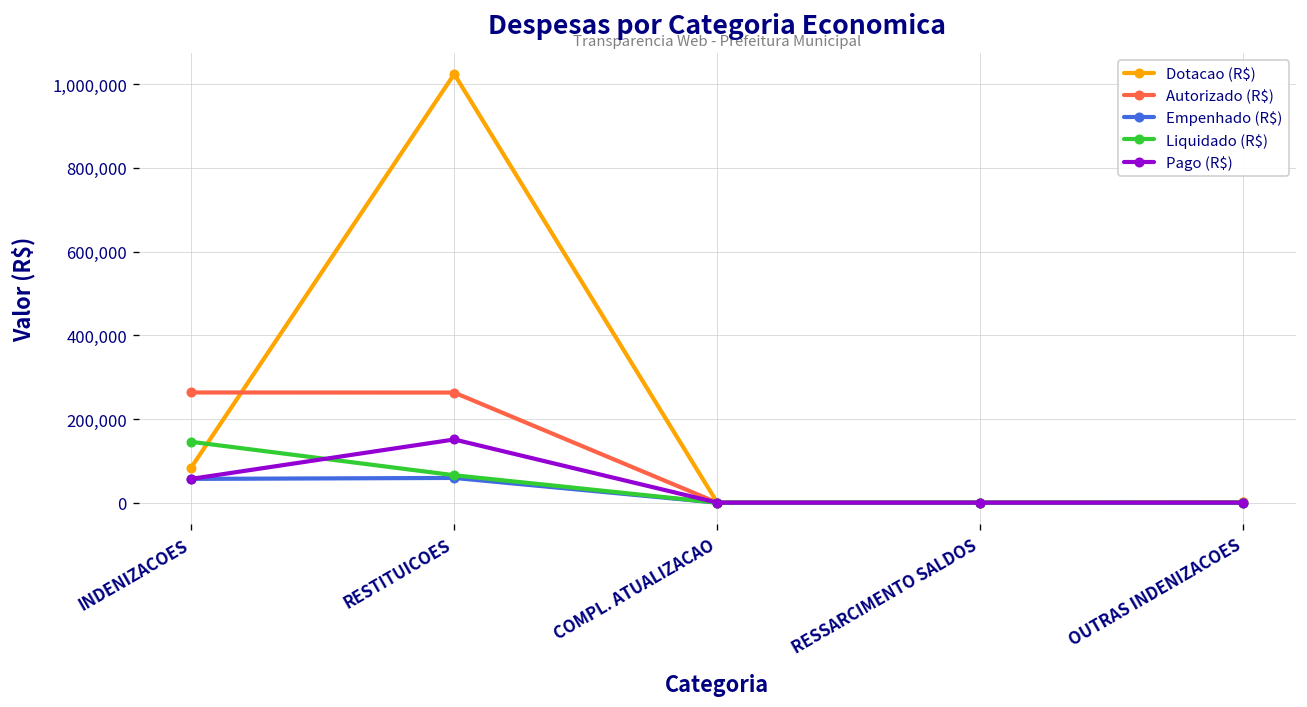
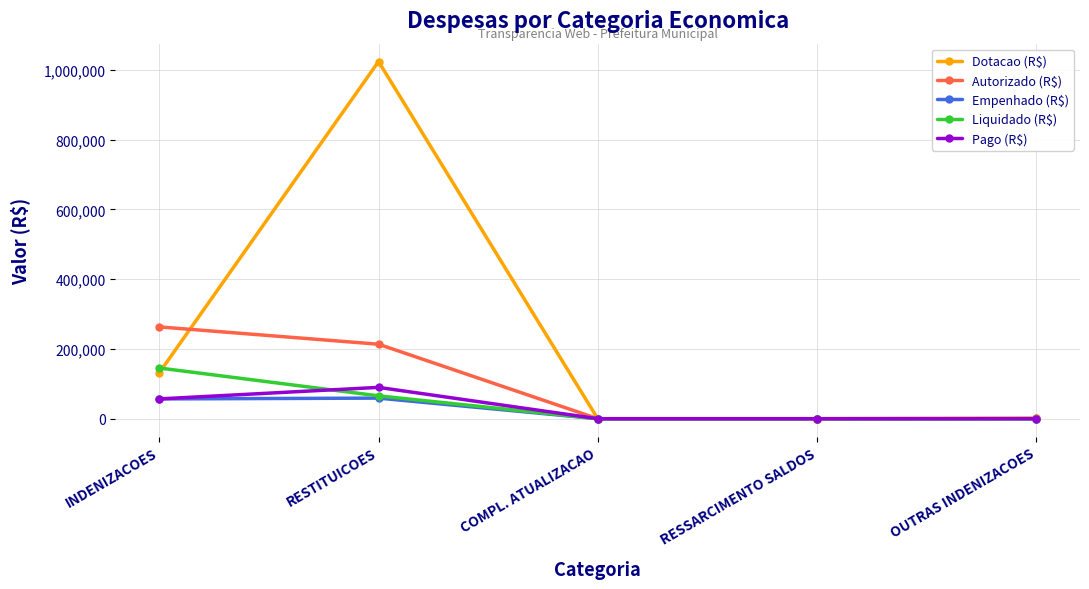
Dotacao (R$), INDENIZACOES: 80,000 -> 130,000
Autorizado (R$), RESTITUICOES: 260,000 -> 210,000
Pago (R$), RESTITUICOES: 150,000 -> 90,000
